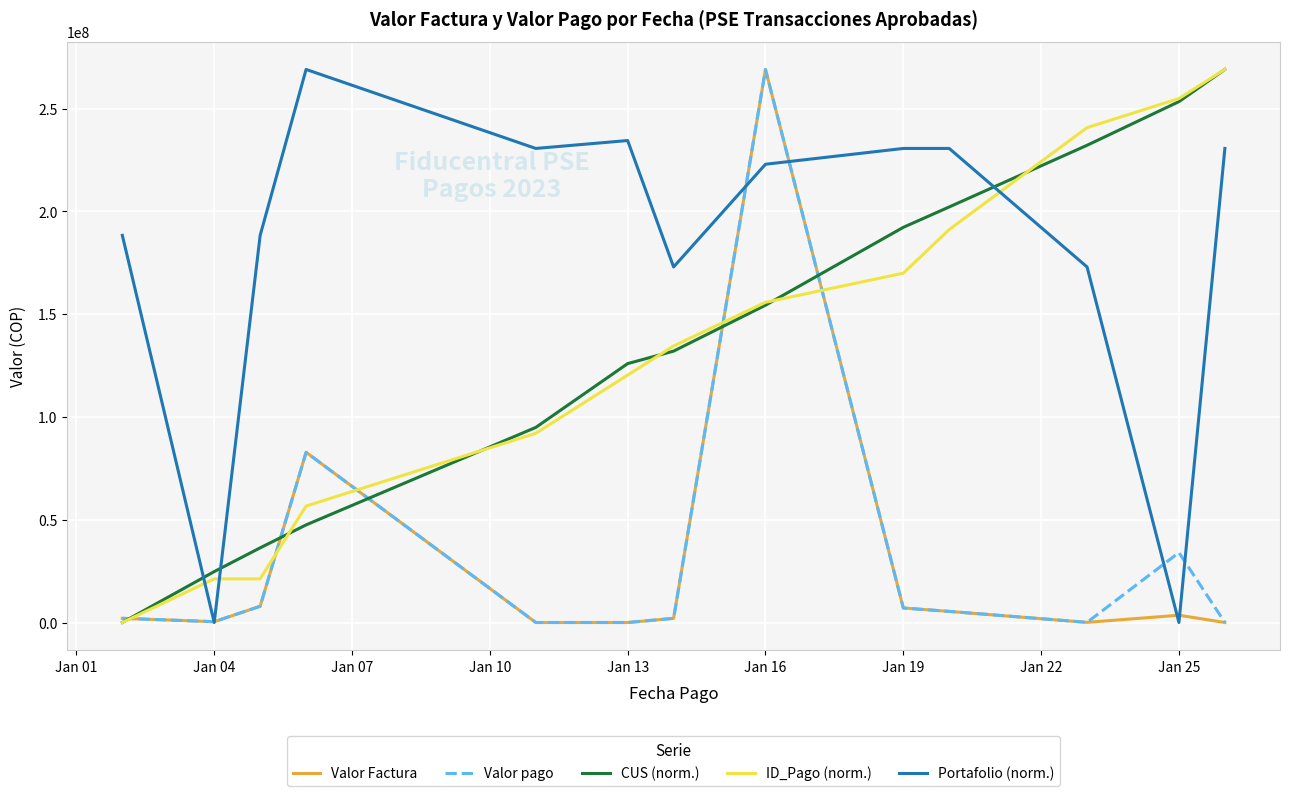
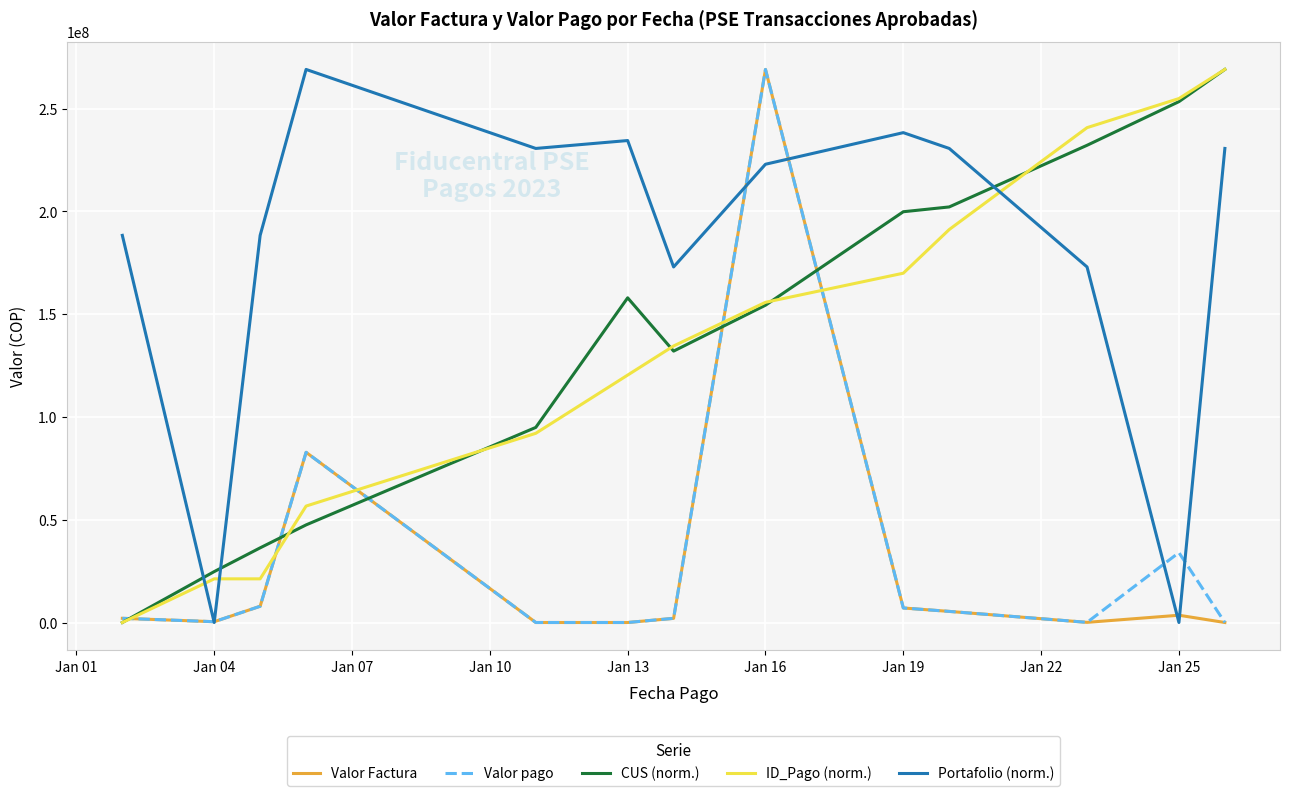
CUS (norm.), Jan 13: 126000000 -> 158000000
CUS (norm.), Jan 19: 192000000 -> 200000000
Portafolio (norm.), Jan 19: 231000000 -> 238000000
